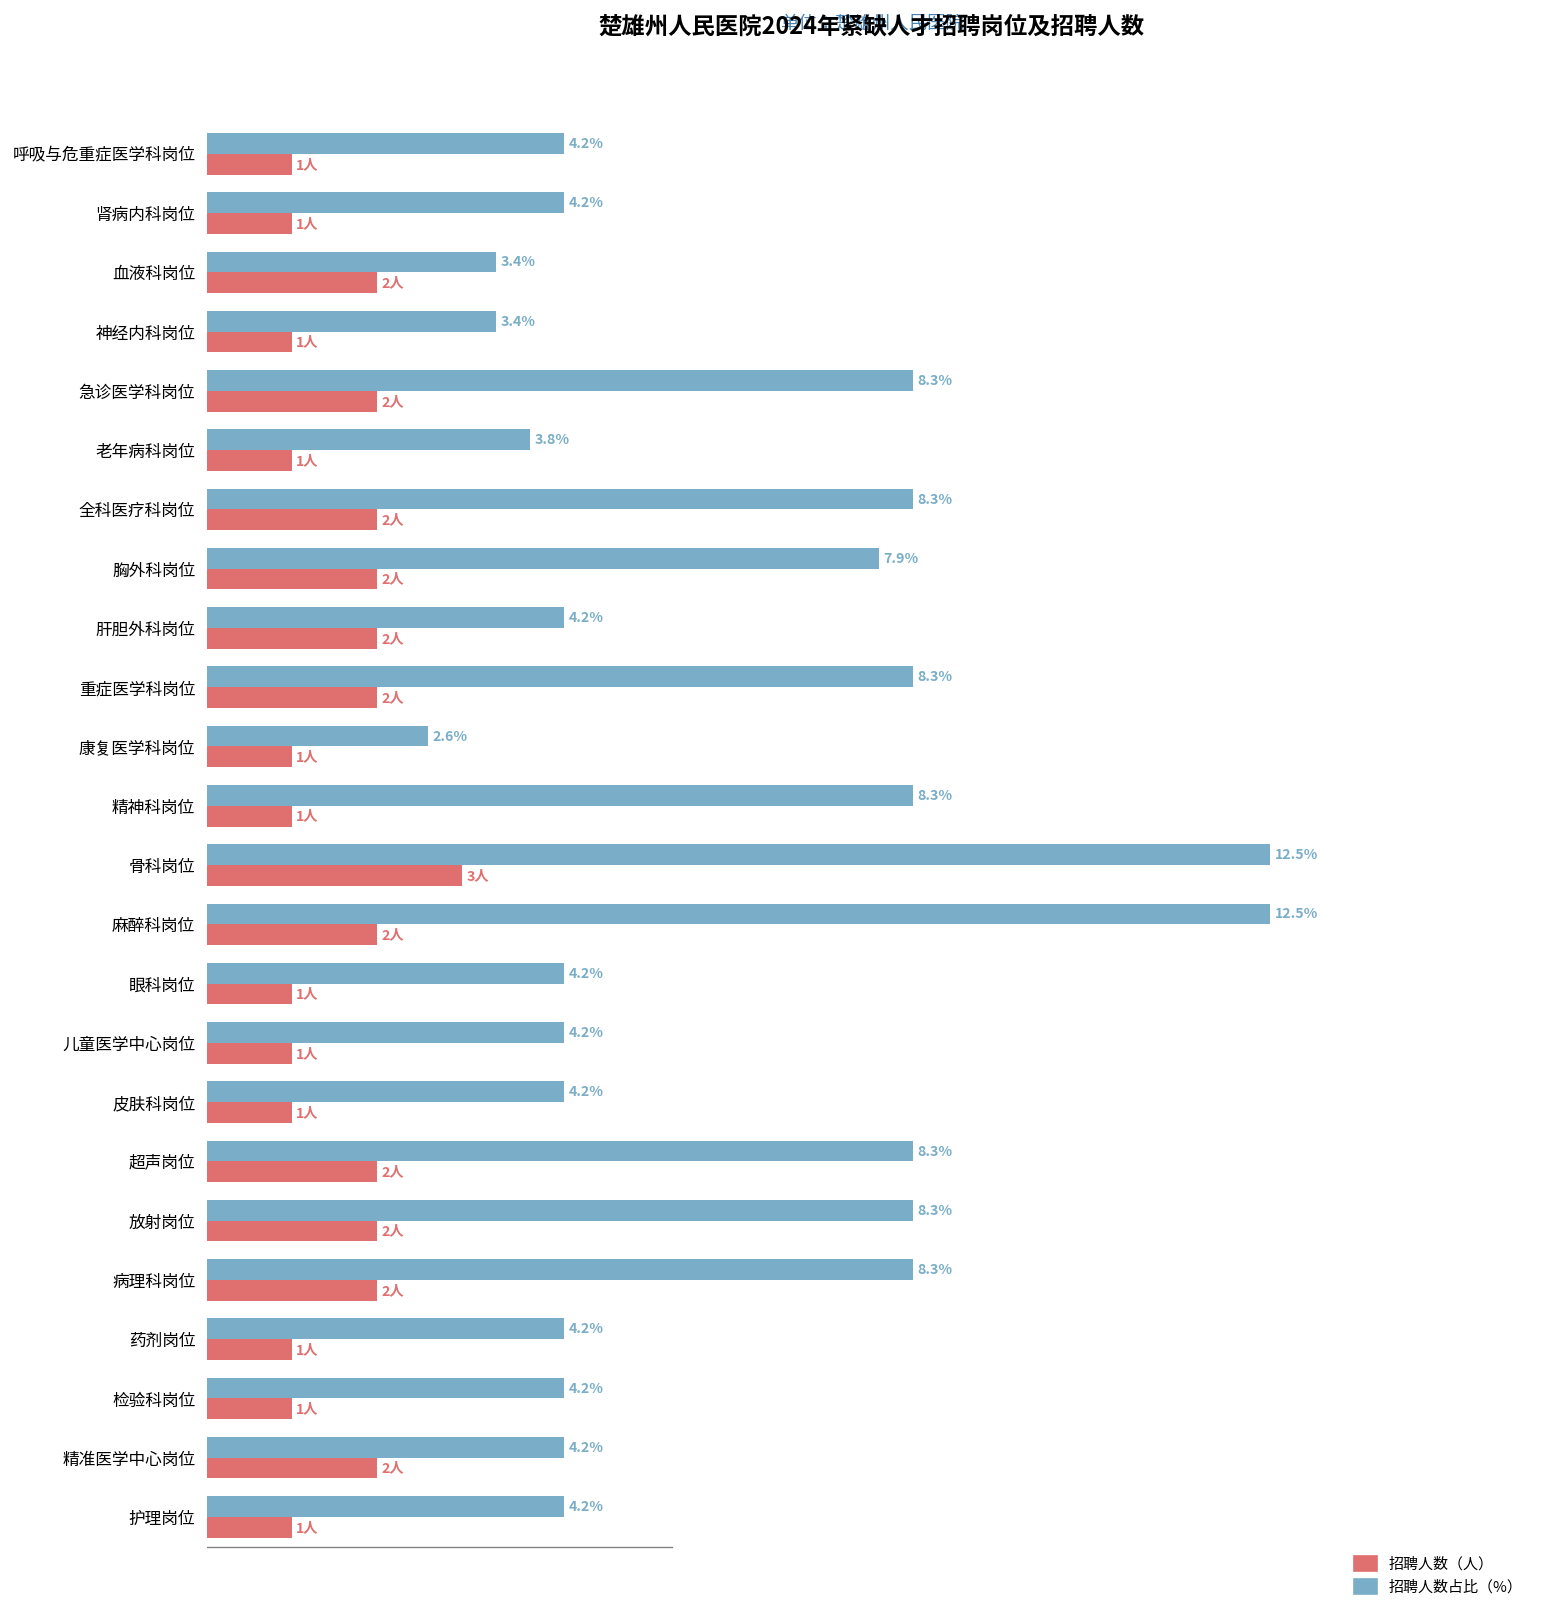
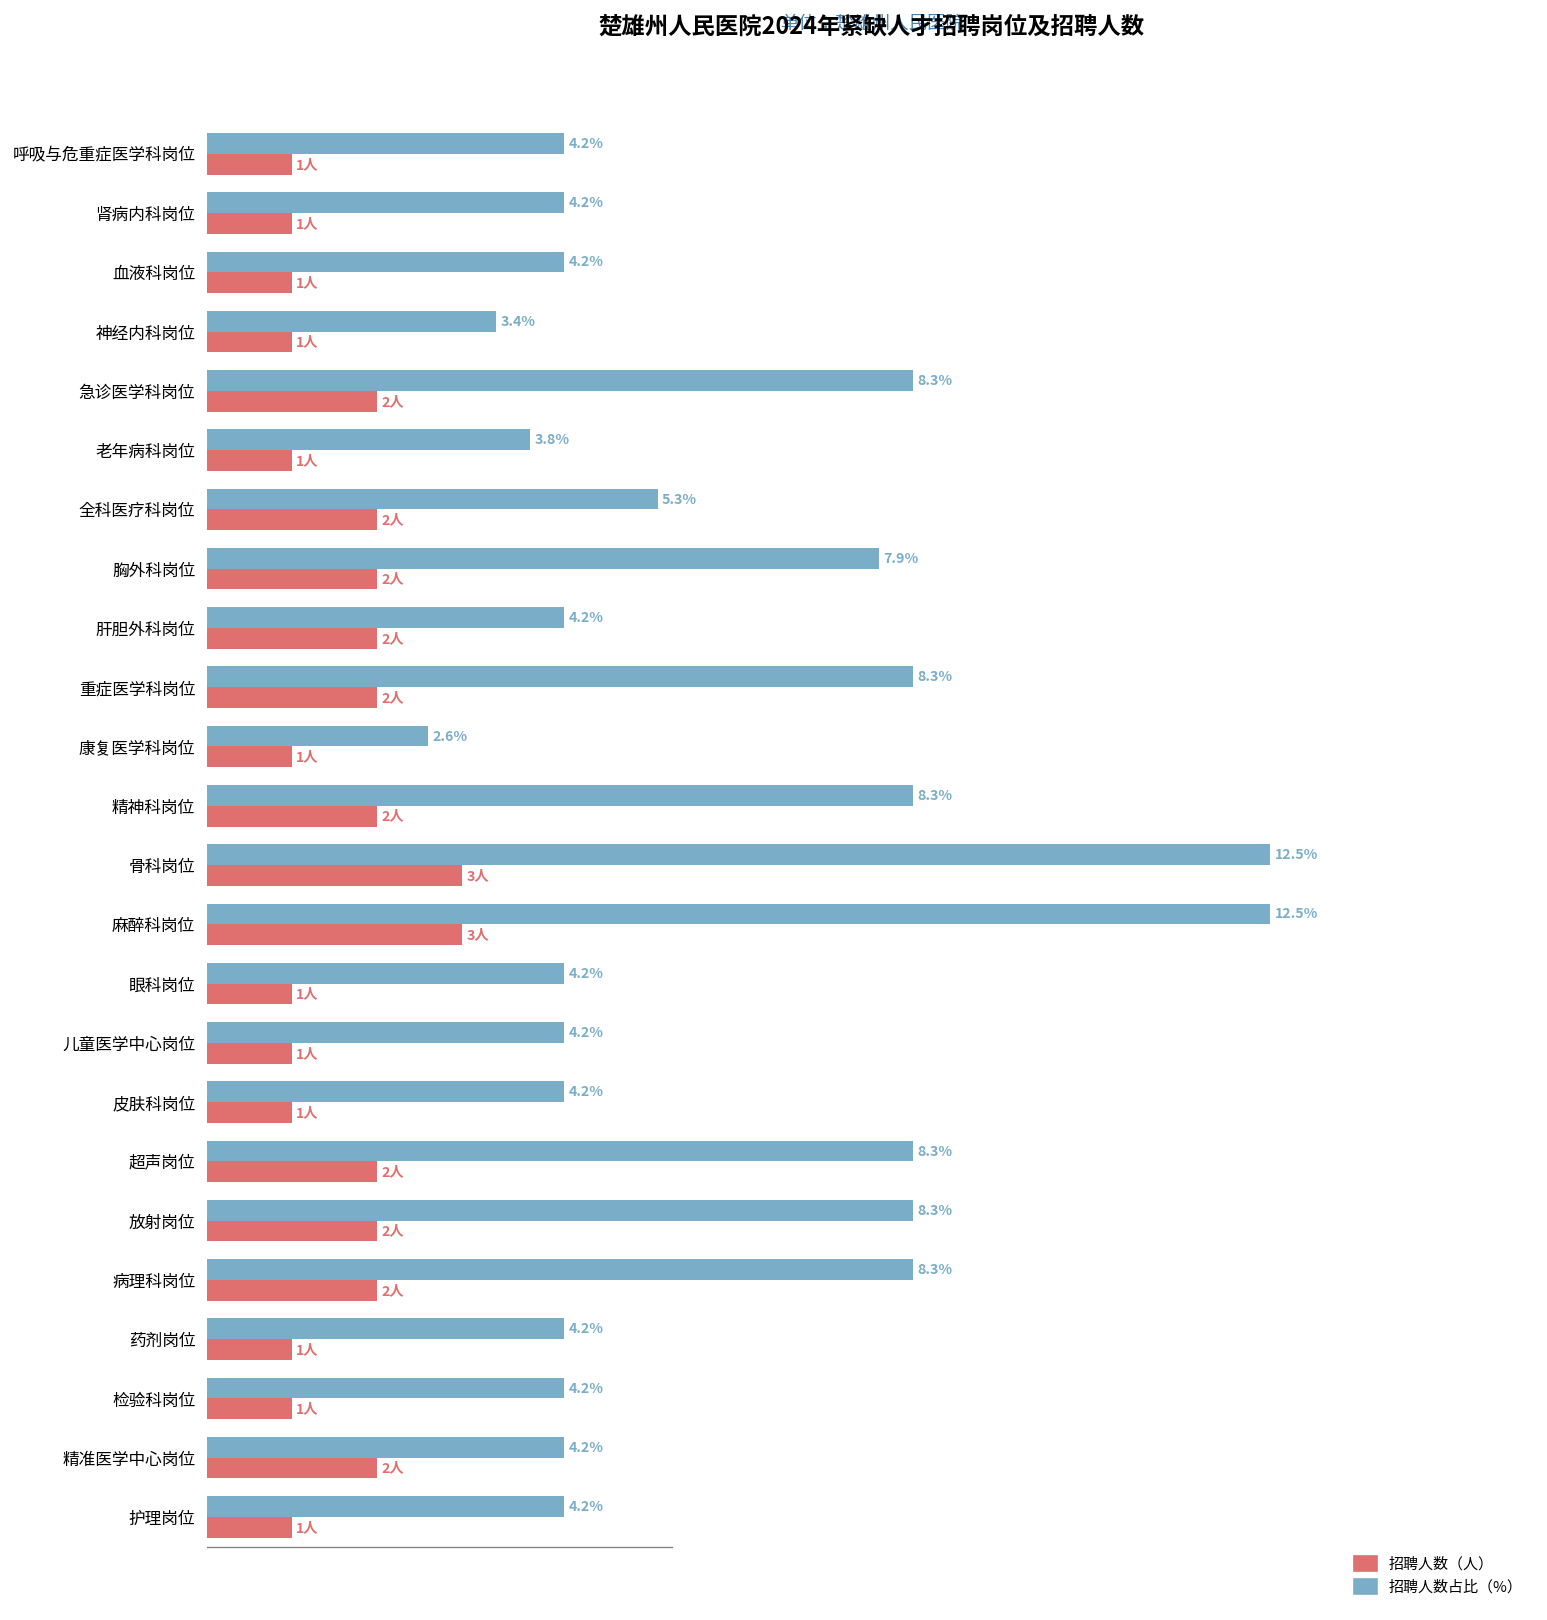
招聘人数占比（%）, 血液科岗位: 3.4% -> 4.2%
招聘人数（人）, 血液科岗位: 2人 -> 1人
招聘人数占比（%）, 全科医疗科岗位: 8.3% -> 5.3%
招聘人数（人）, 精神科岗位: 1人 -> 2人
招聘人数（人）, 麻醉科岗位: 2人 -> 3人
